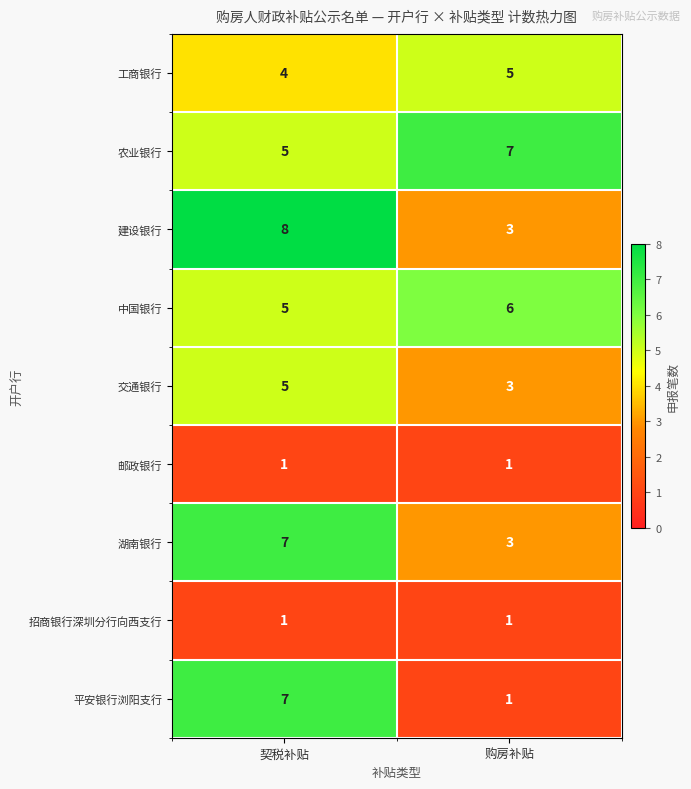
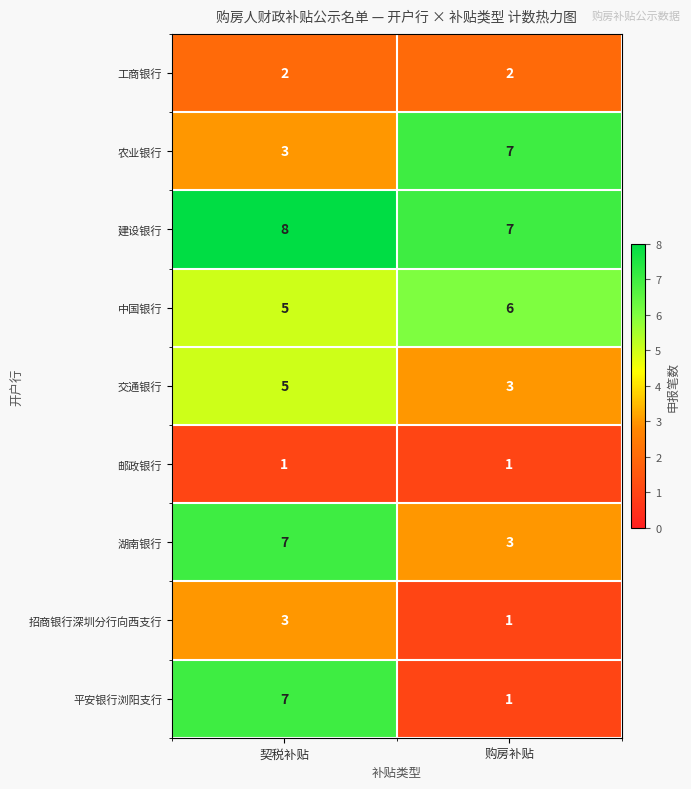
工商银行, 契税补贴: 4 -> 2
工商银行, 购房补贴: 5 -> 2
农业银行, 契税补贴: 5 -> 3
建设银行, 购房补贴: 3 -> 7
招商银行深圳分行向西支行, 契税补贴: 1 -> 3
